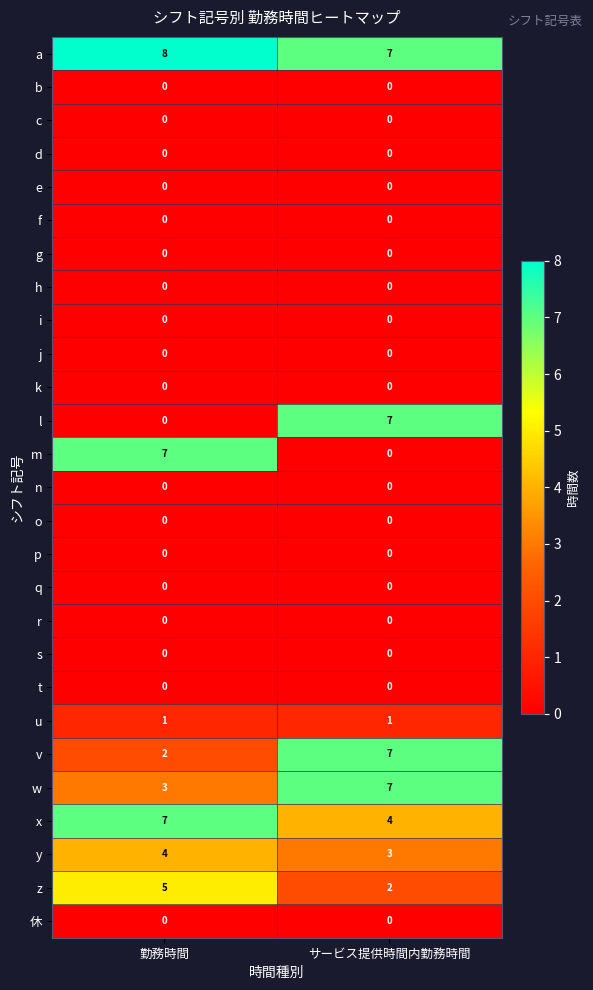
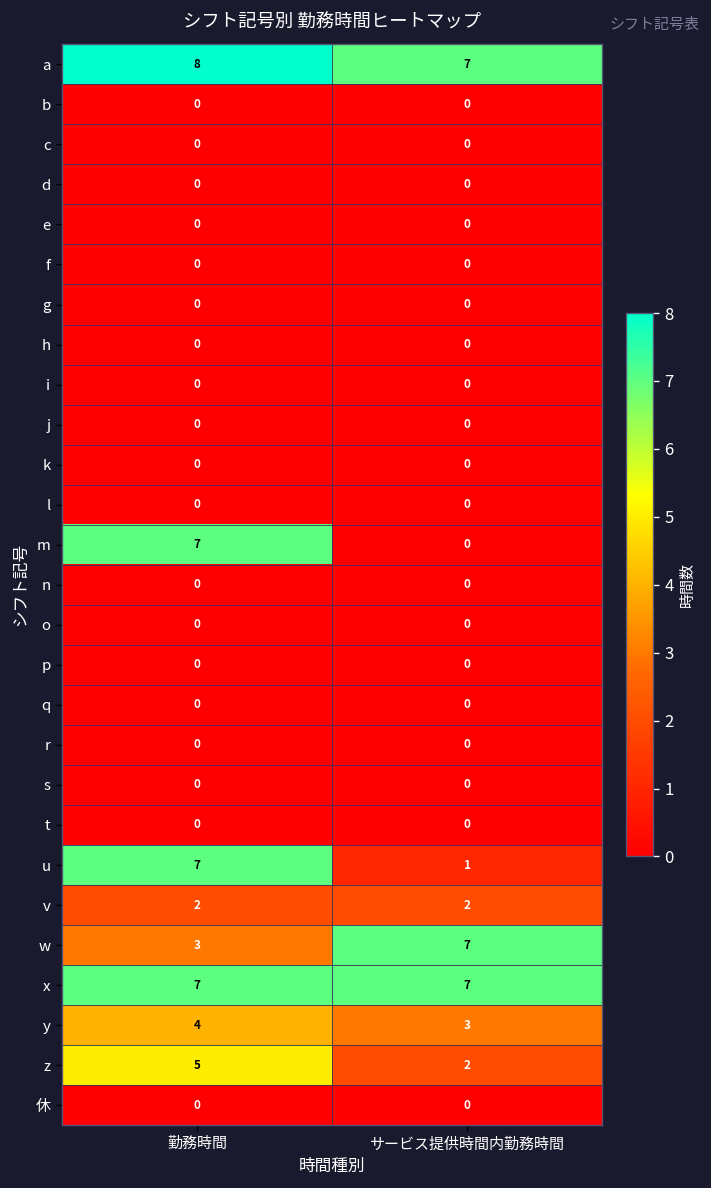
l, サービス提供時間内勤務時間: 7 -> 0
u, 勤務時間: 1 -> 7
v, サービス提供時間内勤務時間: 7 -> 2
x, サービス提供時間内勤務時間: 4 -> 7
